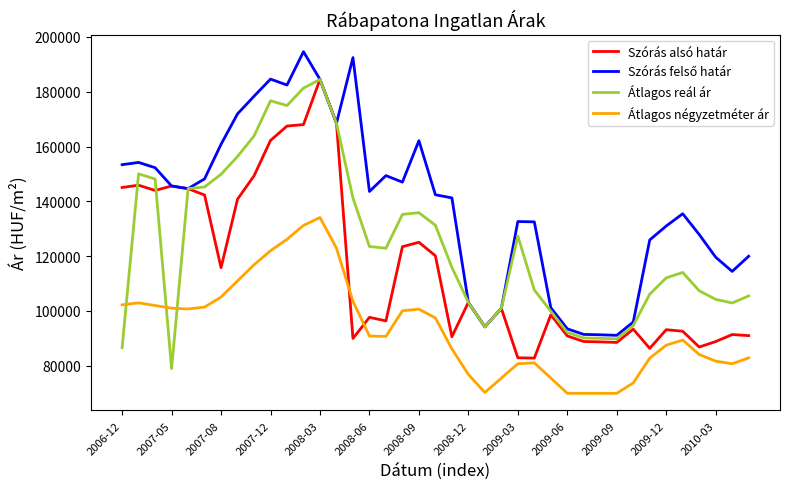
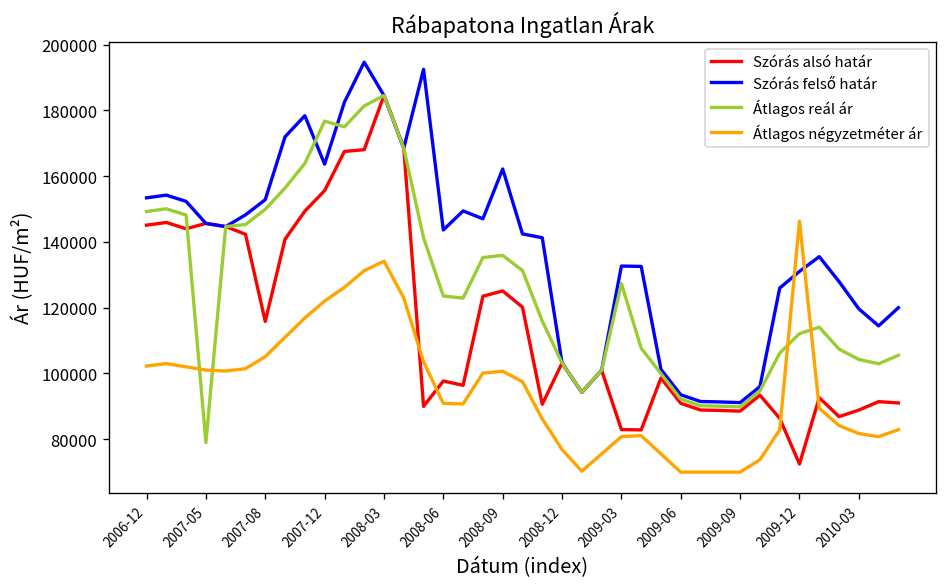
Átlagos reál ár, 2006-12: 87000 -> 149000
Szórás felső határ, 2007-08: 161000 -> 153000
Szórás alsó határ, 2007-12: 162000 -> 156000
Szórás felső határ, 2007-12: 185000 -> 164000
Szórás alsó határ, 2009-12: 93000 -> 72000
Átlagos négyzetméter ár, 2009-12: 87000 -> 146000
